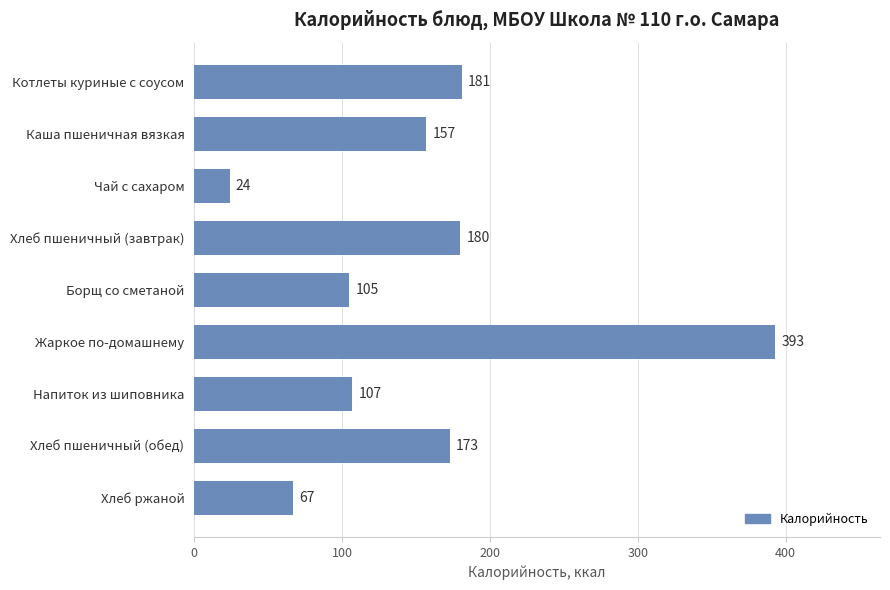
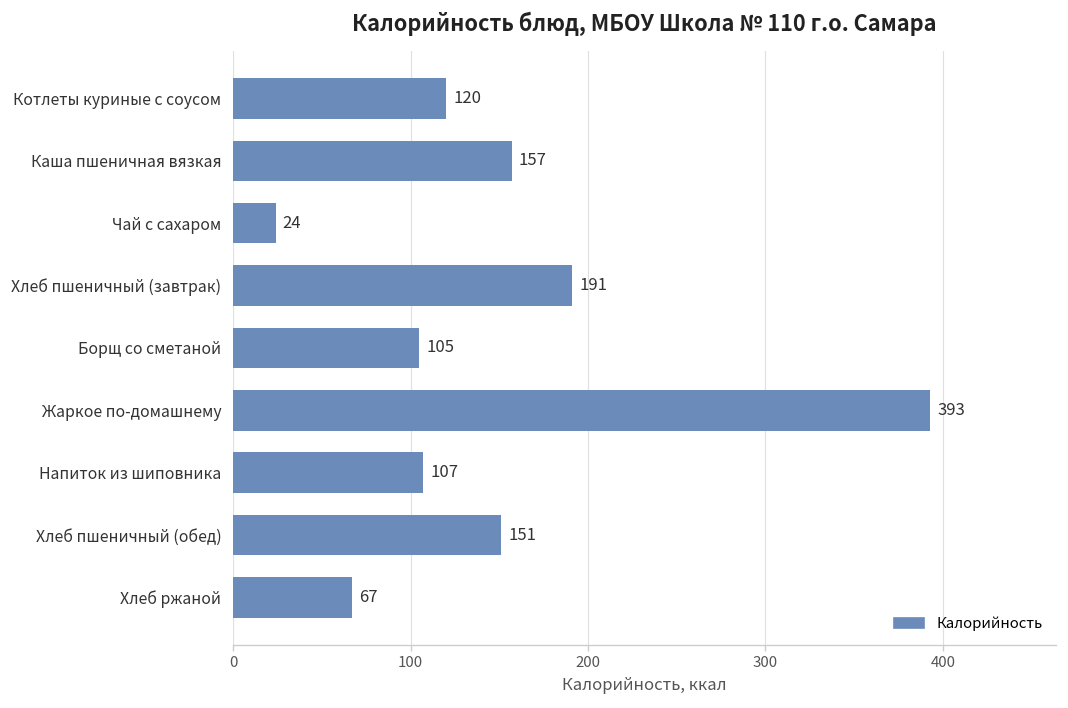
Котлеты куриные с соусом: 181 -> 120
Хлеб пшеничный (завтрак): 180 -> 191
Хлеб пшеничный (обед): 173 -> 151
